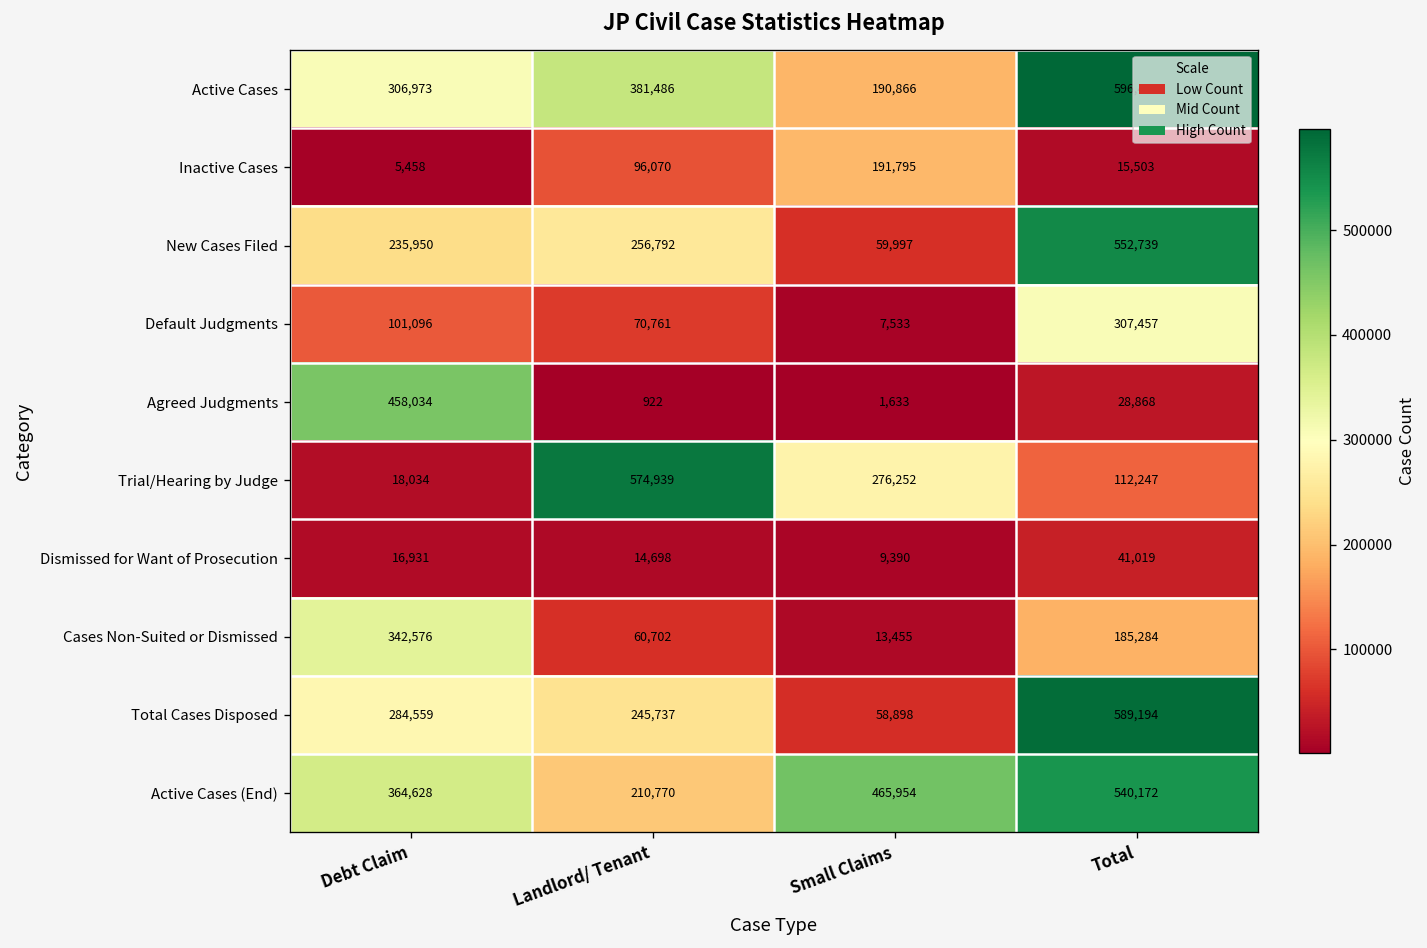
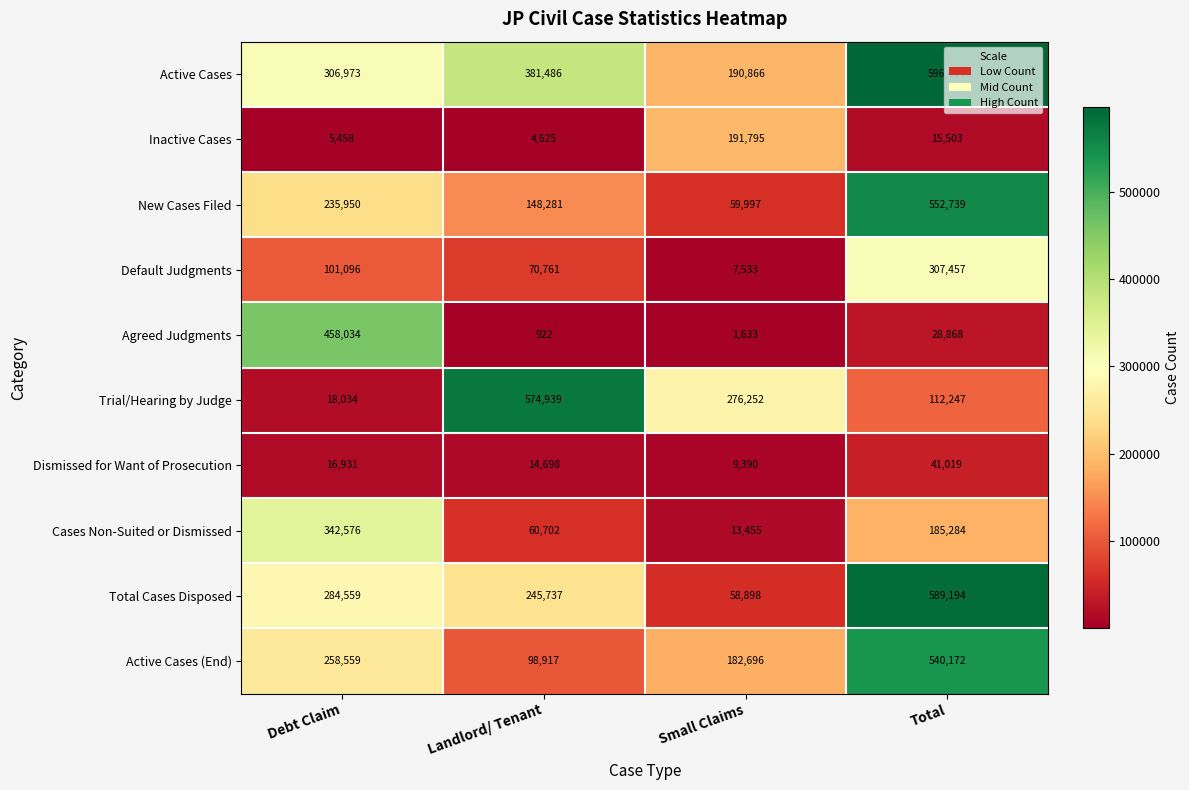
Inactive Cases, Landlord/ Tenant: 96,070 -> 4,625
New Cases Filed, Landlord/ Tenant: 256,792 -> 148,281
Active Cases (End), Debt Claim: 364,628 -> 258,559
Active Cases (End), Landlord/ Tenant: 210,770 -> 98,917
Active Cases (End), Small Claims: 465,954 -> 182,696
